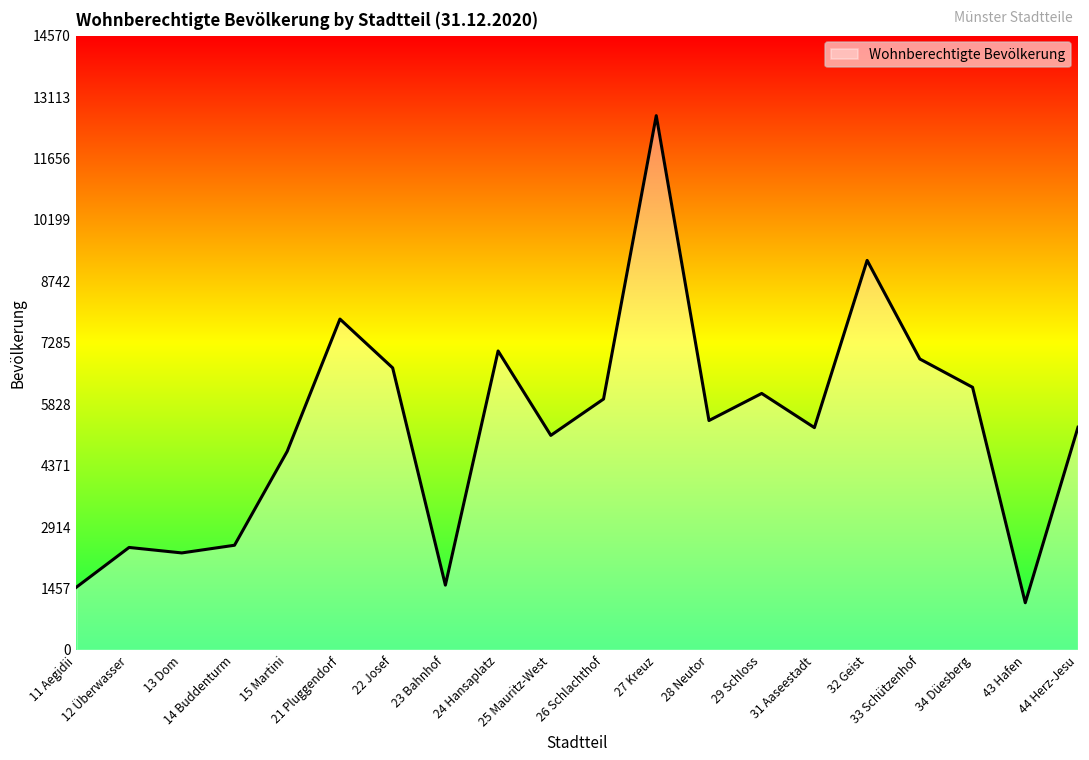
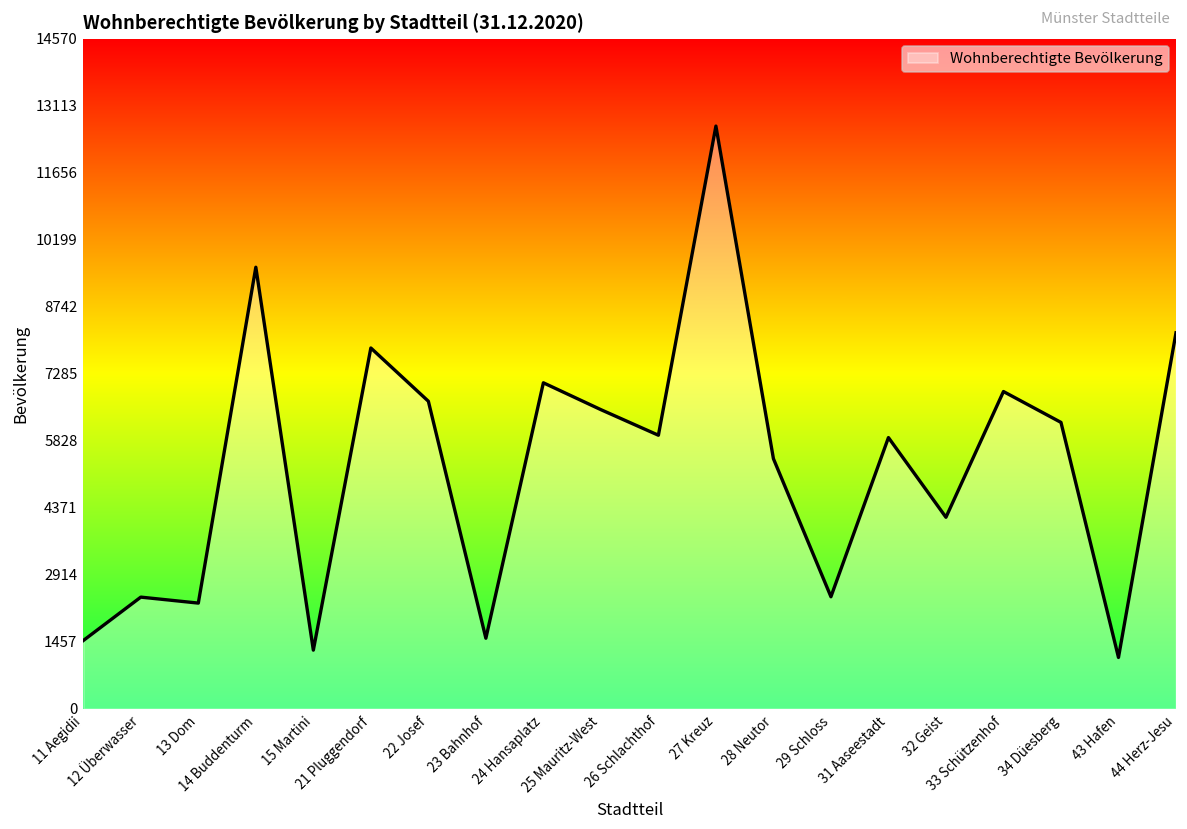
14 Buddenturm: 2500 -> 9600
15 Martini: 4700 -> 1300
25 Mauritz-West: 5100 -> 6500
29 Schloss: 6100 -> 2400
31 Aaseestadt: 5300 -> 5900
32 Geist: 9200 -> 4200
44 Herz-Jesu: 5300 -> 8200
